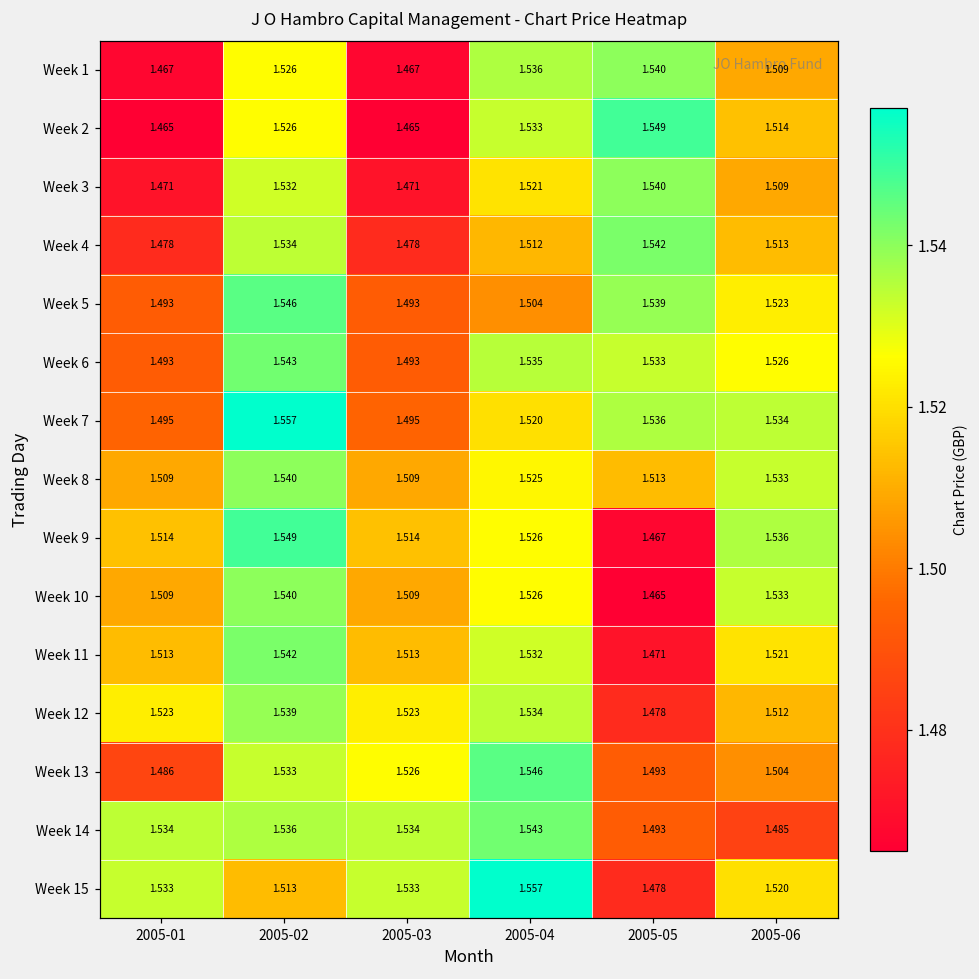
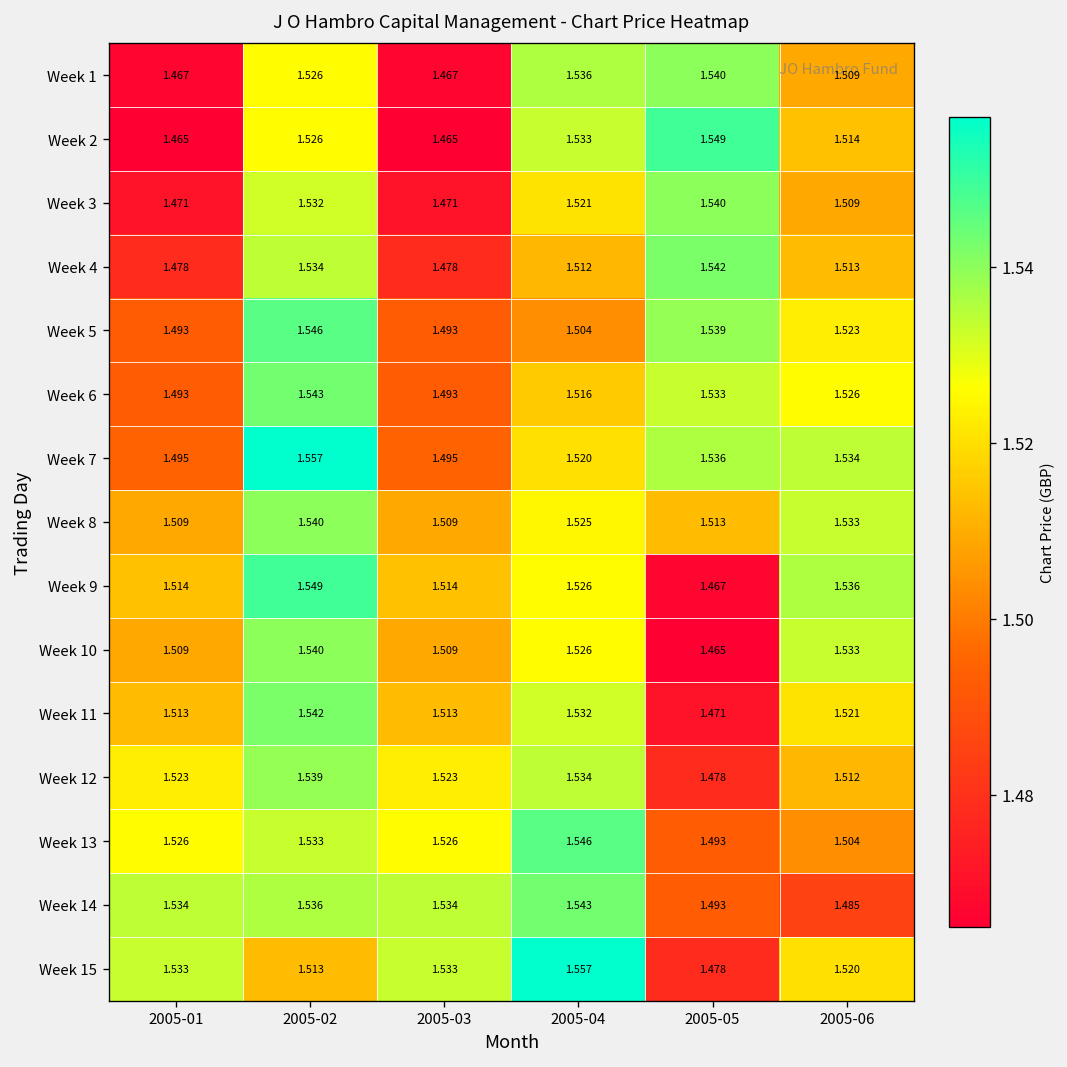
Week 6, 2005-04: 1.535 -> 1.516
Week 13, 2005-01: 1.486 -> 1.526
